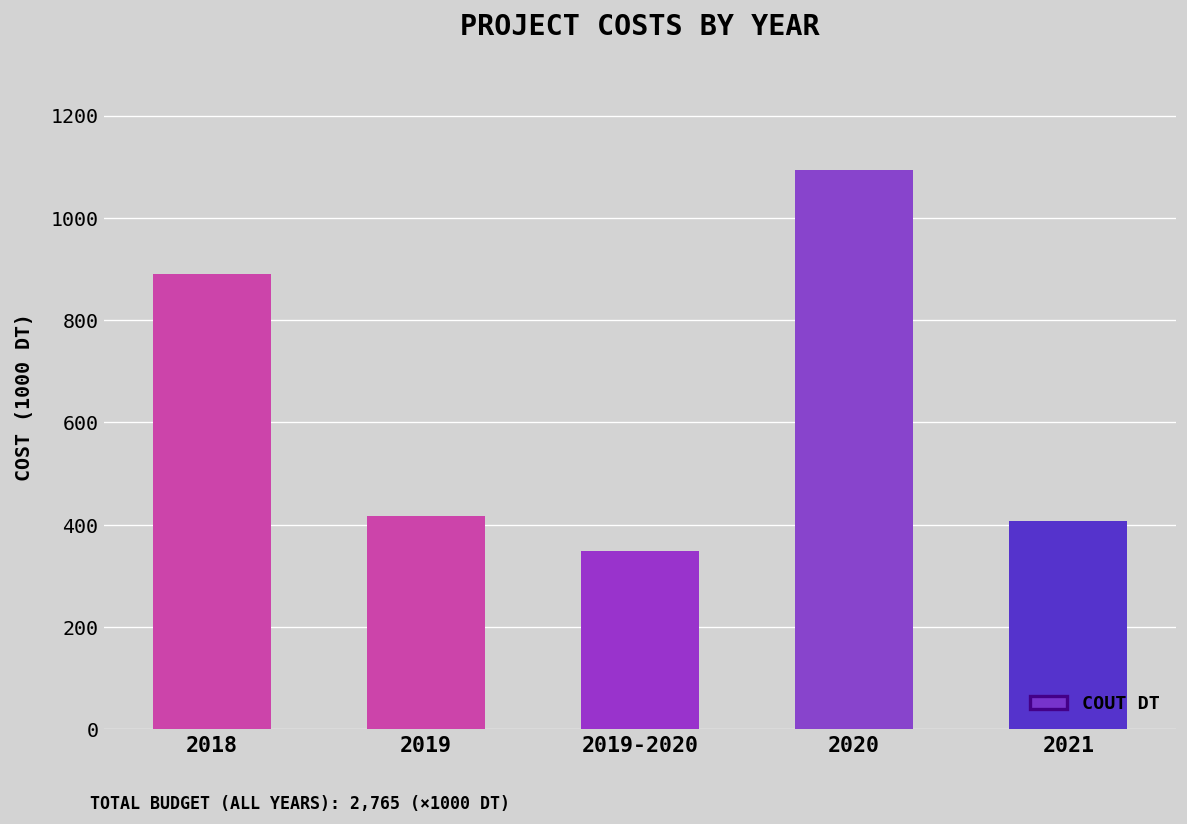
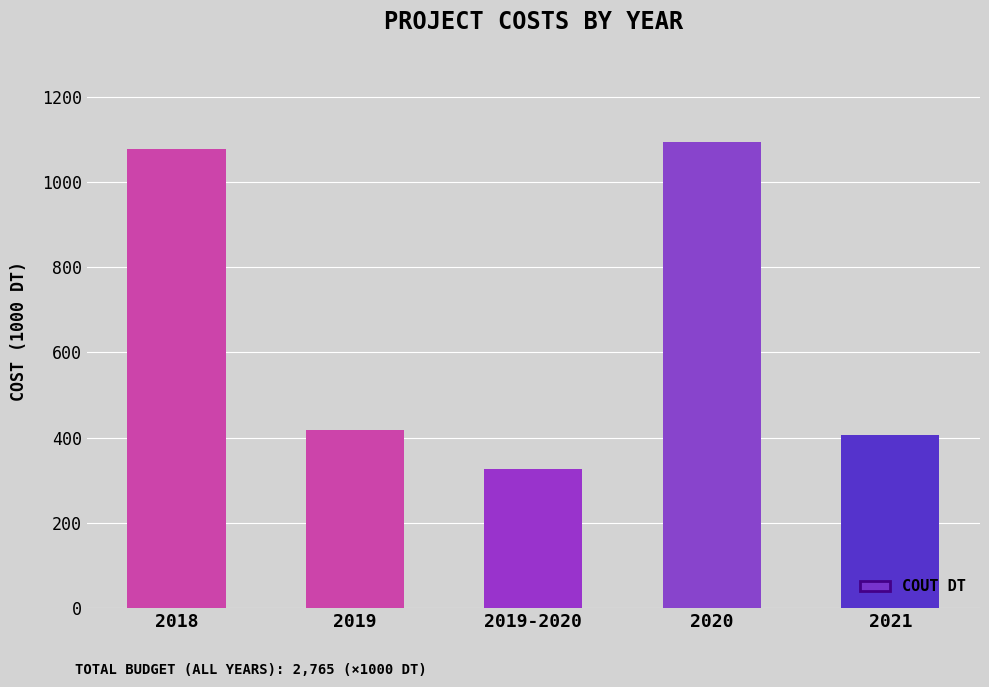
2018: 890 -> 1080
2019-2020: 350 -> 330
